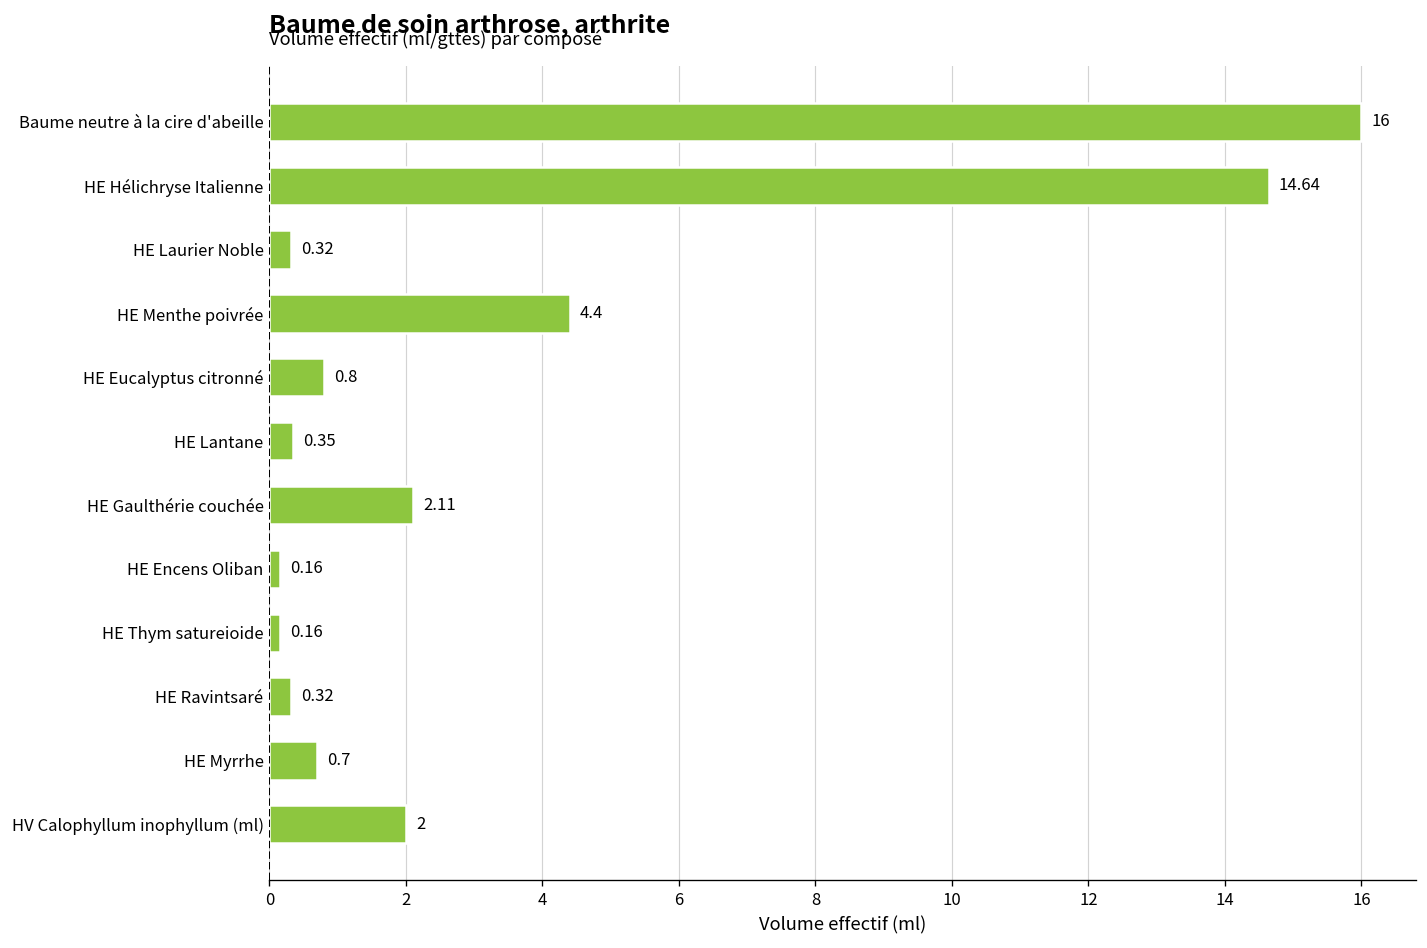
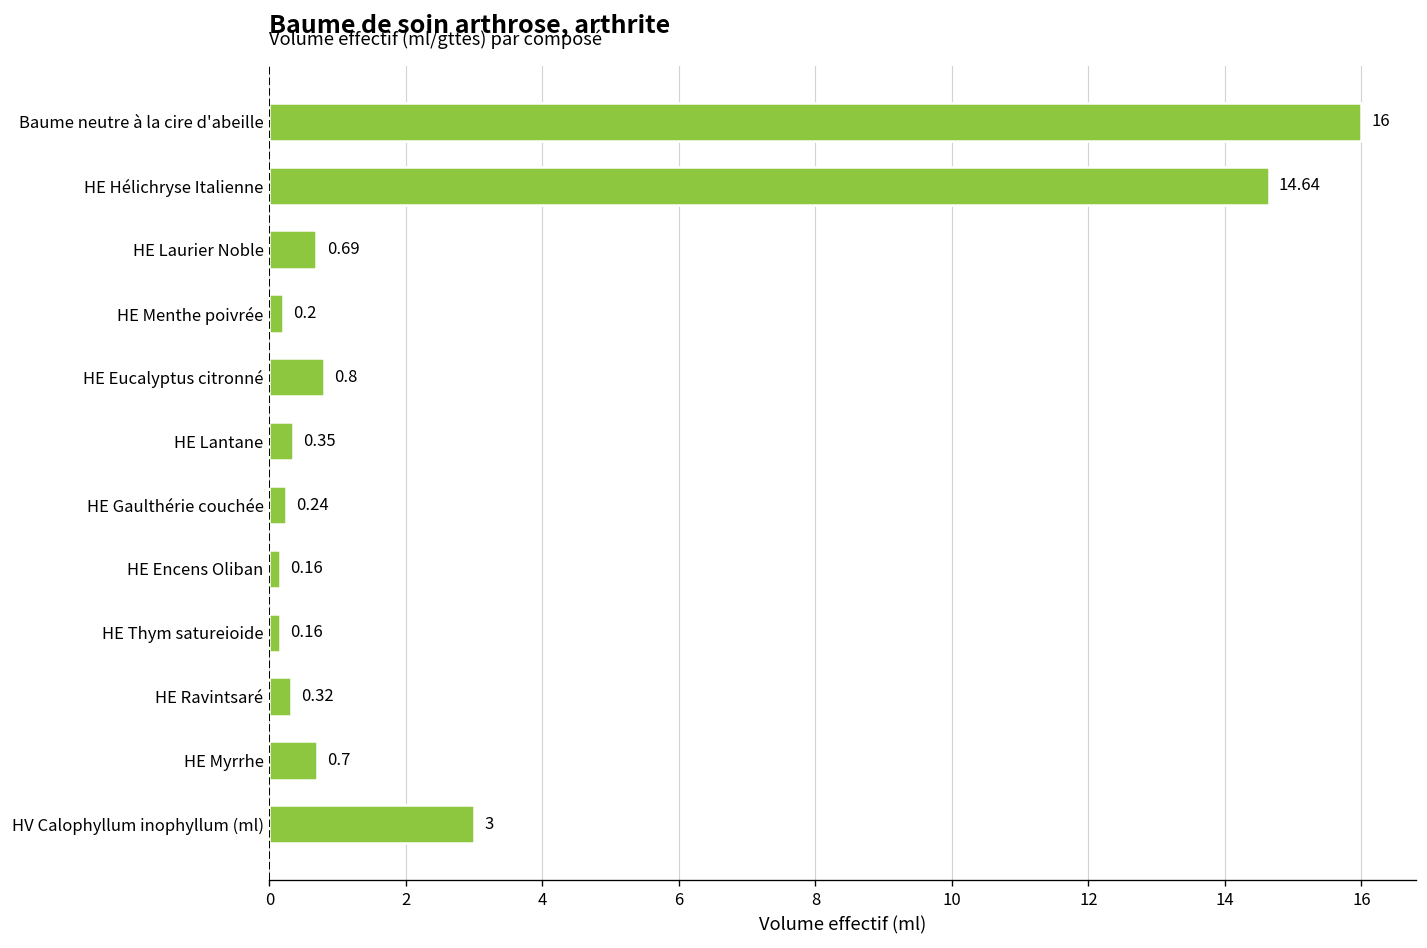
HE Laurier Noble: 0.32 -> 0.69
HE Menthe poivrée: 4.4 -> 0.2
HE Gaulthérie couchée: 2.11 -> 0.24
HV Calophyllum inophyllum (ml): 2 -> 3
